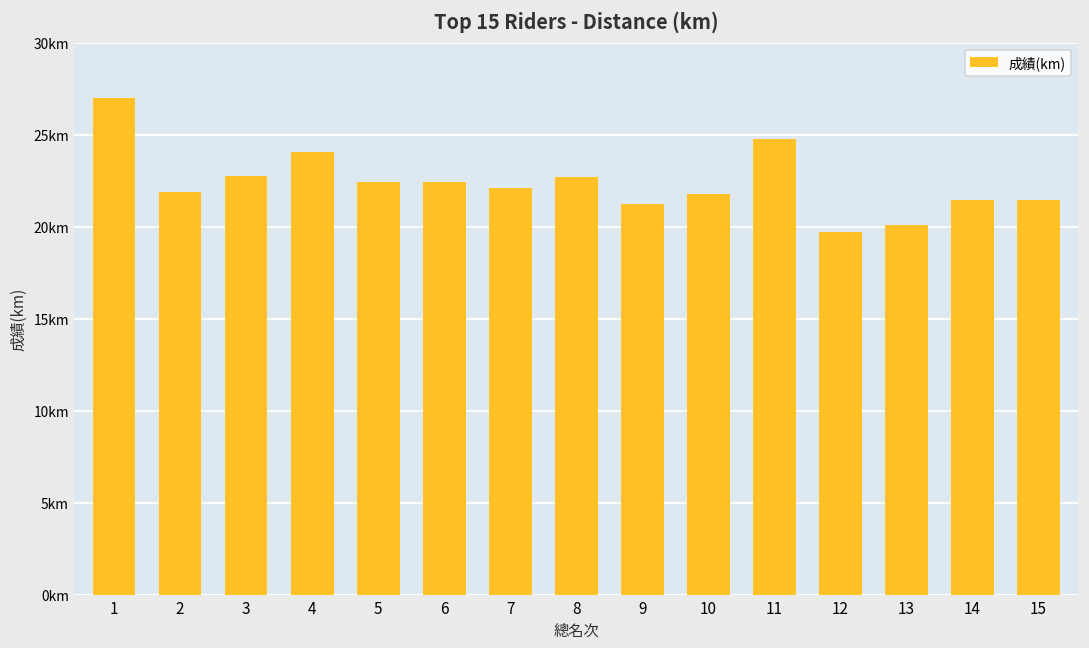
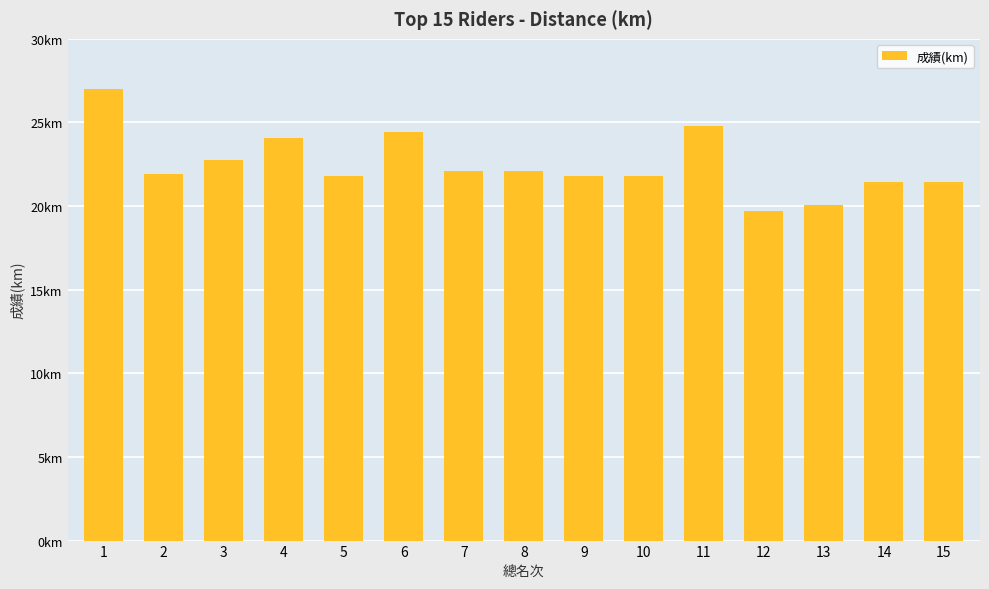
5: 22.4km -> 21.8km
6: 22.4km -> 24.4km
8: 22.7km -> 22.1km
9: 21.2km -> 21.8km
